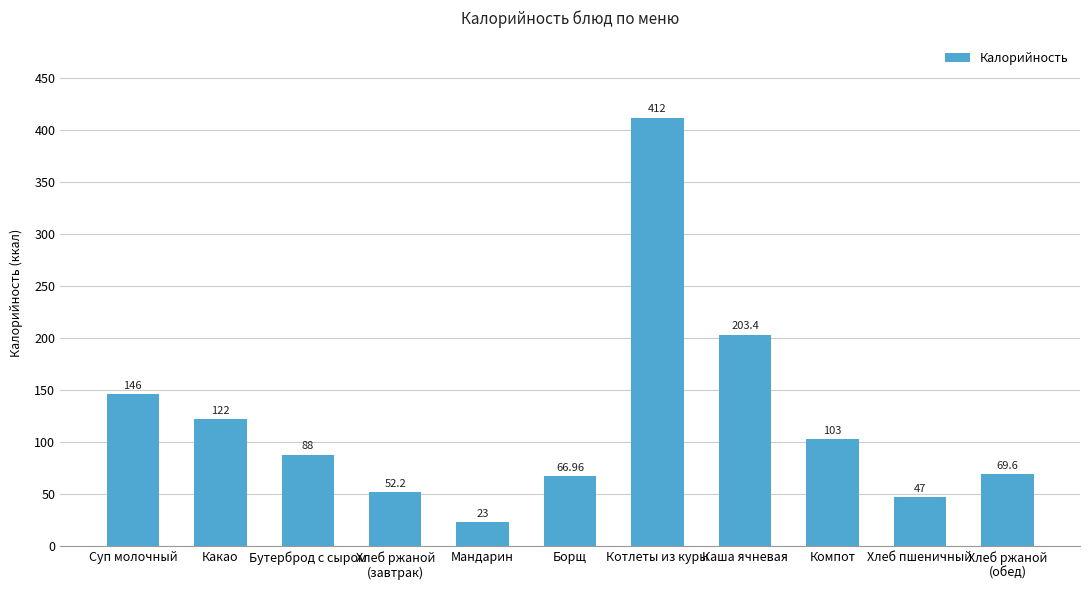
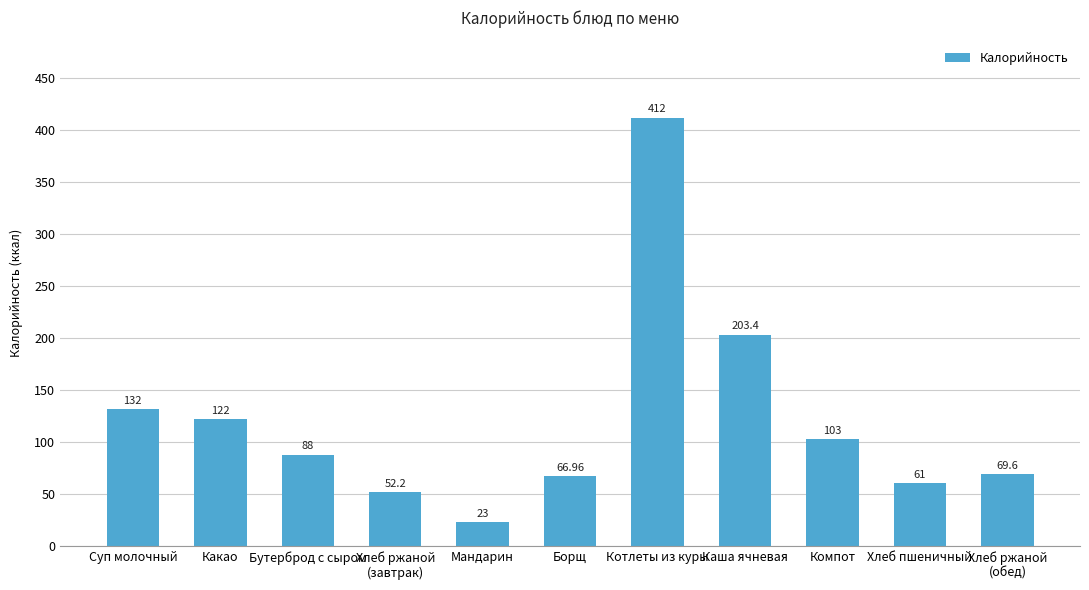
Суп молочный: 146 -> 132
Хлеб пшеничный: 47 -> 61
